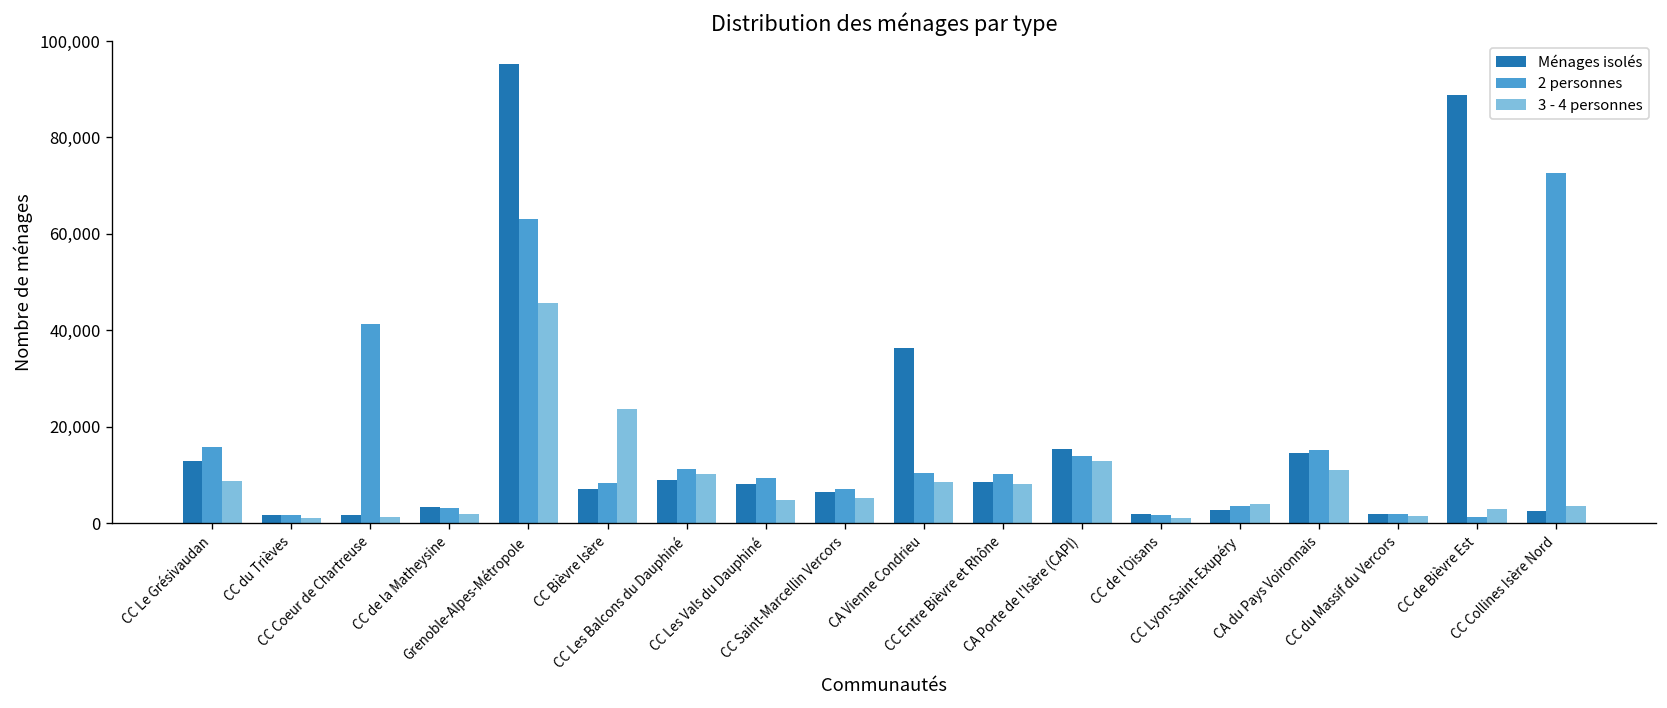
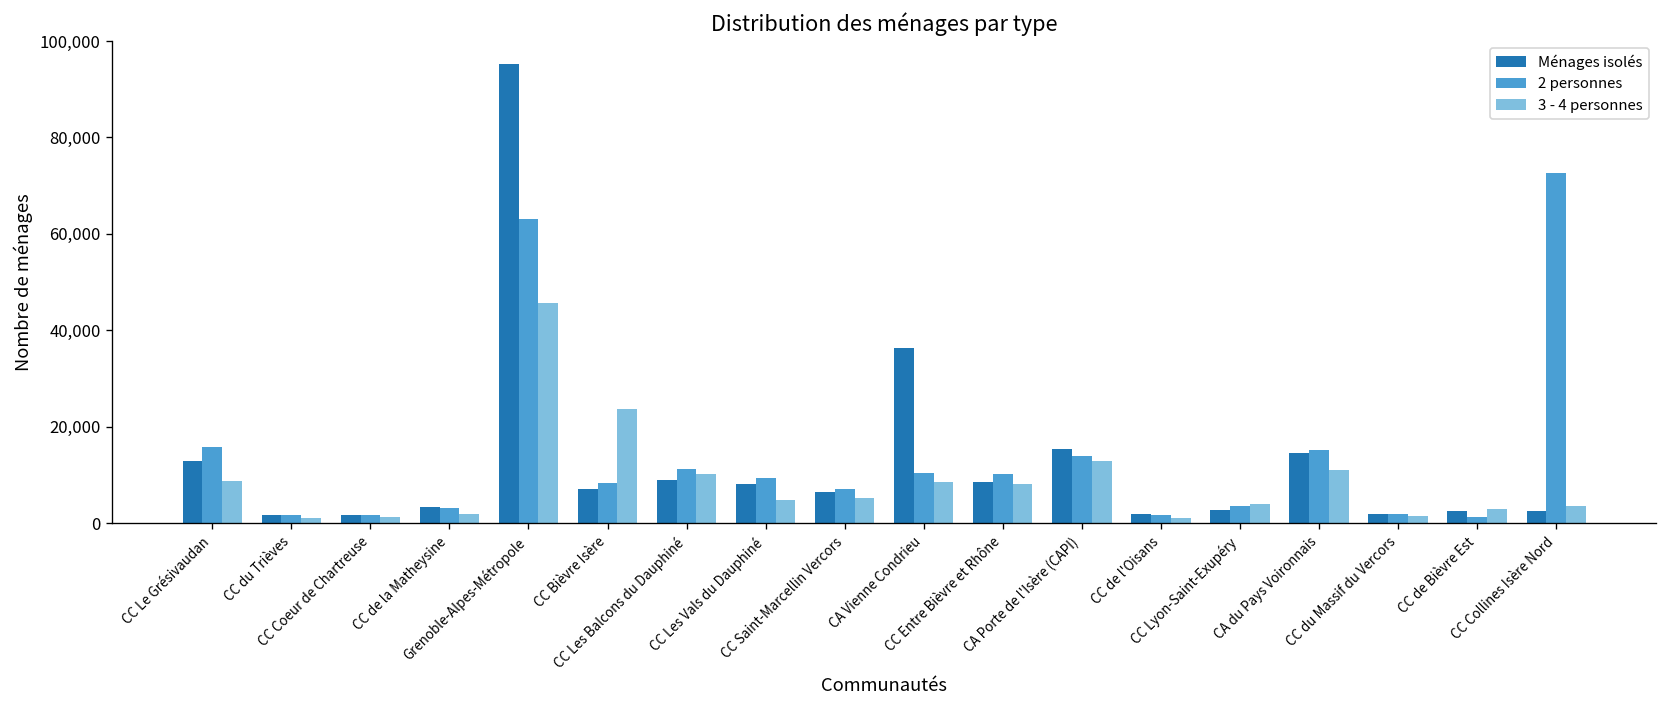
2 personnes, CC Coeur de Chartreuse: 41,000 -> 2,000
Ménages isolés, CC de Bièvre Est: 89,000 -> 3,000
